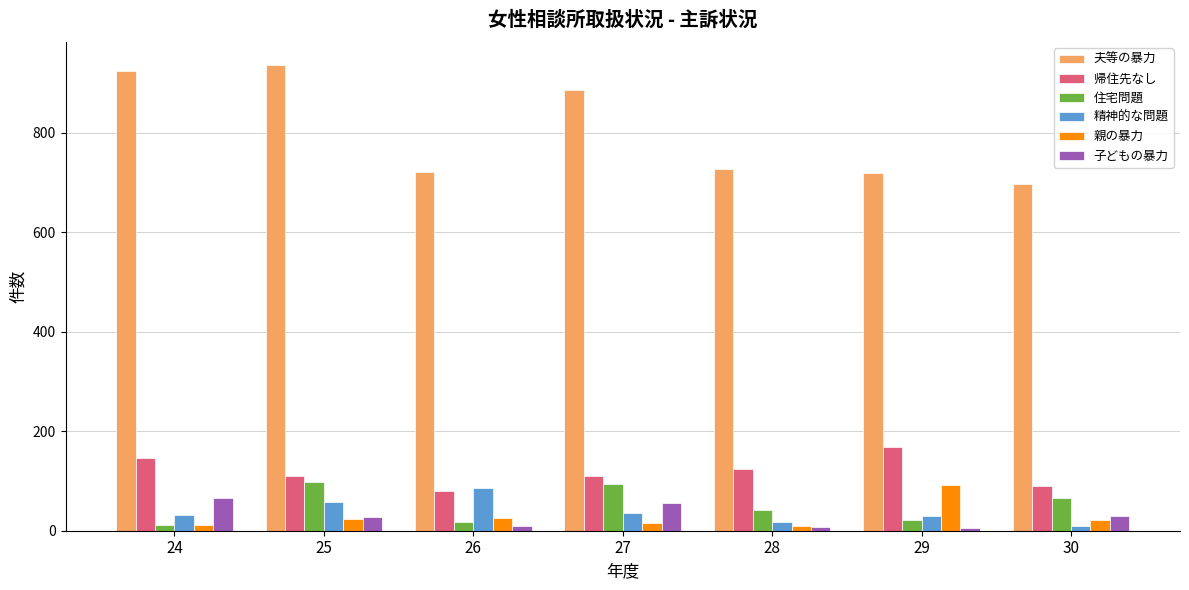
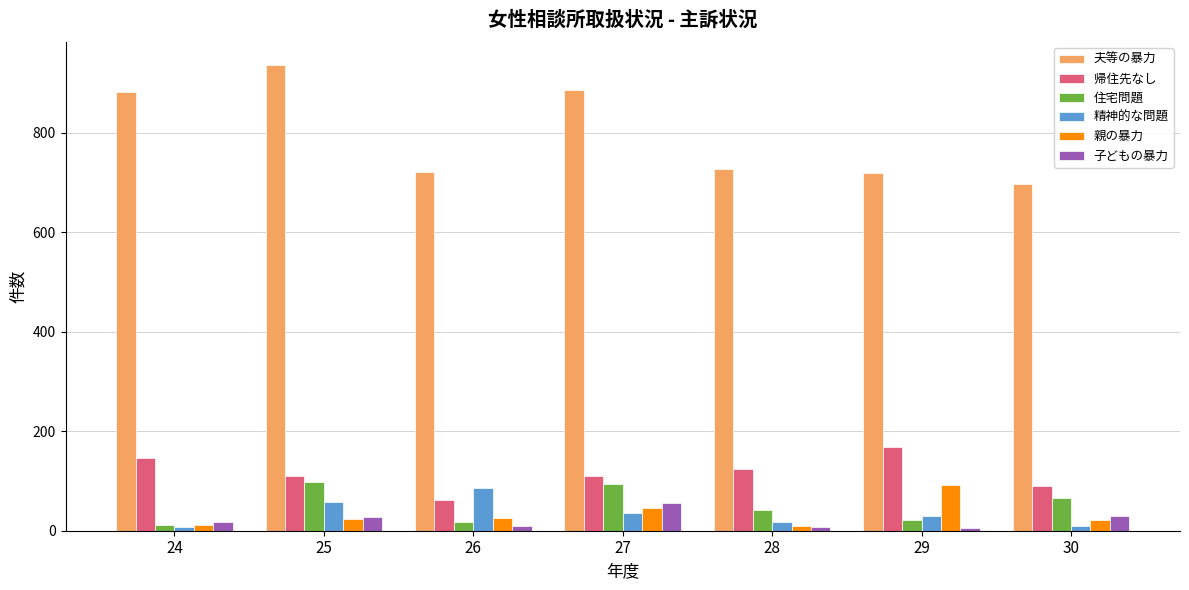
夫等の暴力, 24: 920 -> 880
精神的な問題, 24: 30 -> 10
子どもの暴力, 24: 70 -> 20
帰住先なし, 26: 80 -> 60
親の暴力, 27: 20 -> 50
